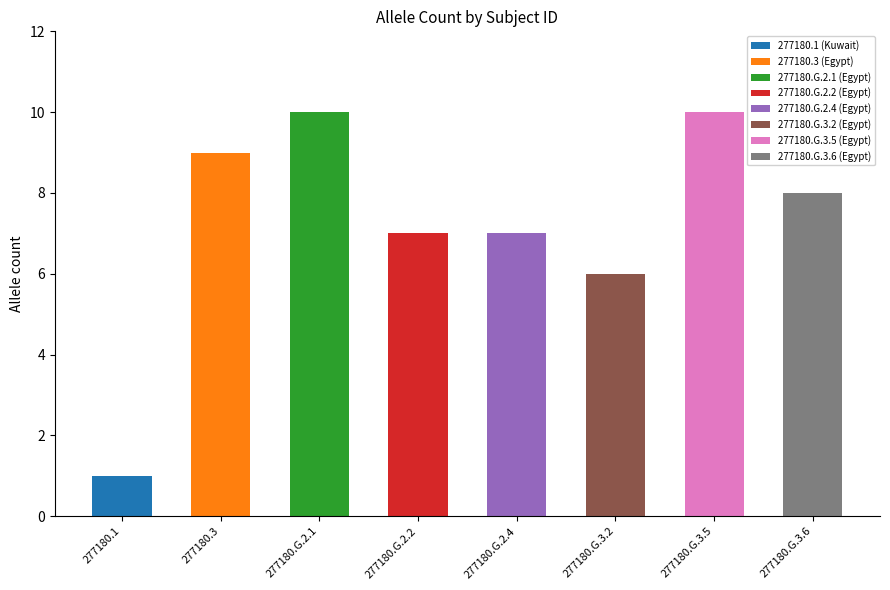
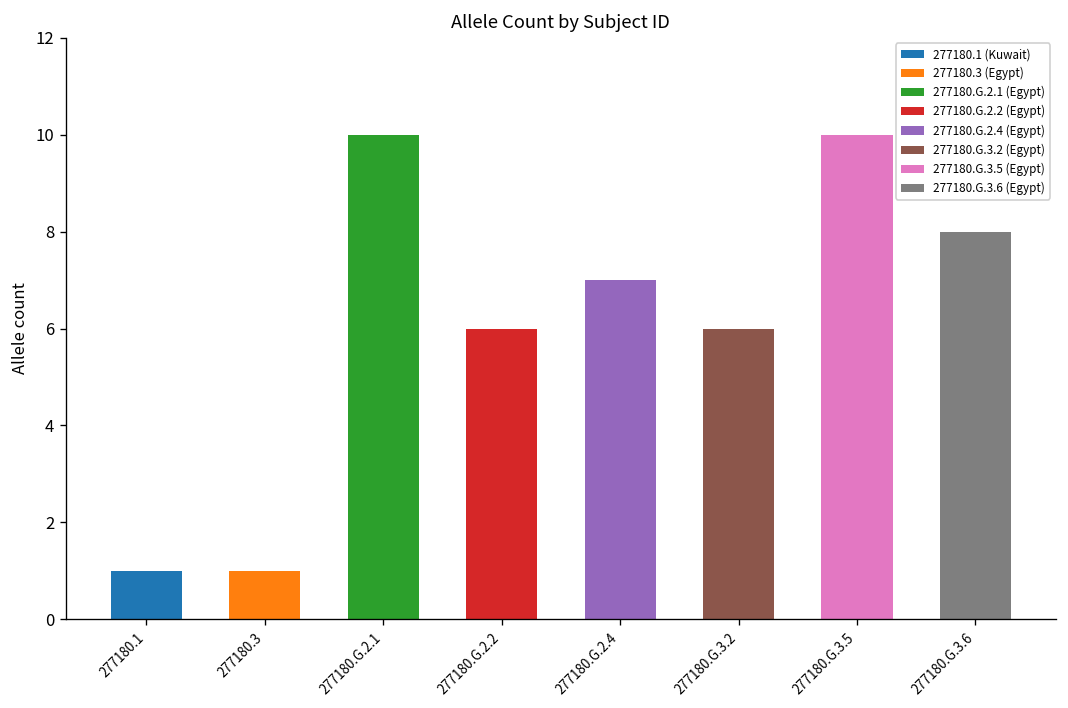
277180.3: 9 -> 1
277180.G.2.2: 7 -> 6
